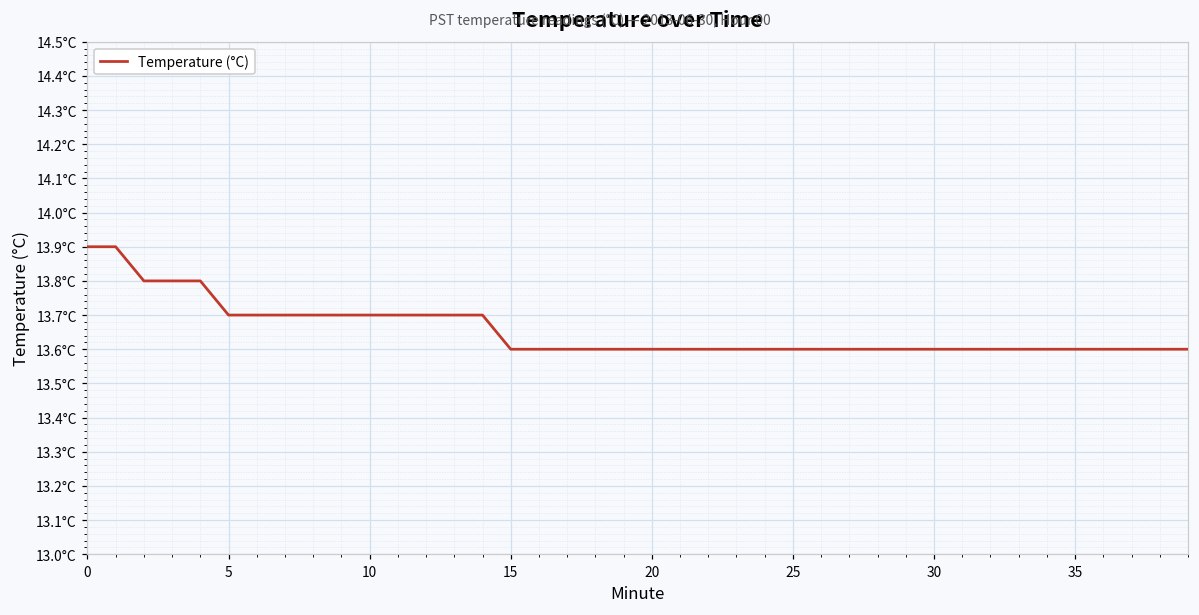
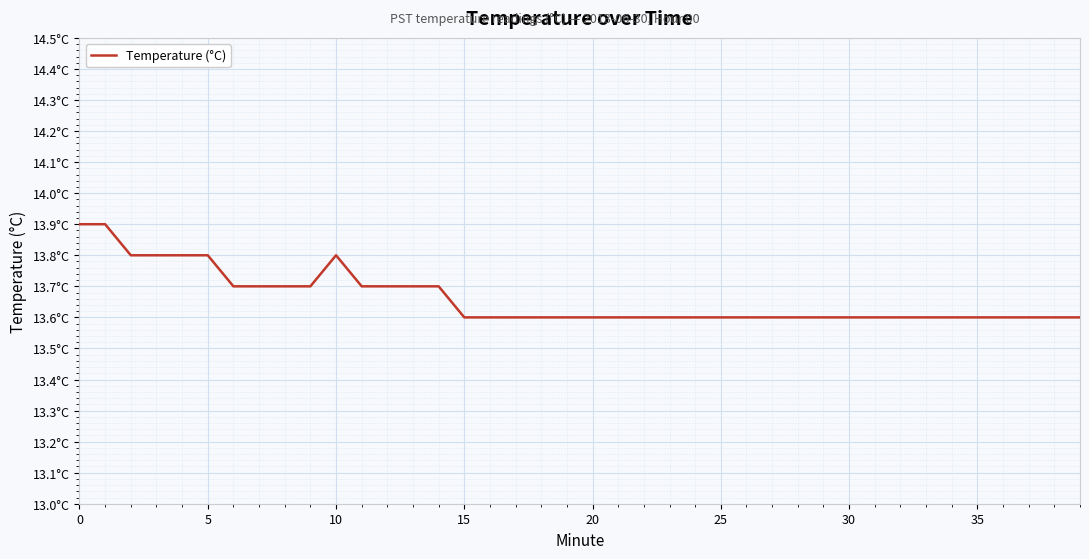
5: 13.7°C -> 13.8°C
10: 13.7°C -> 13.8°C
